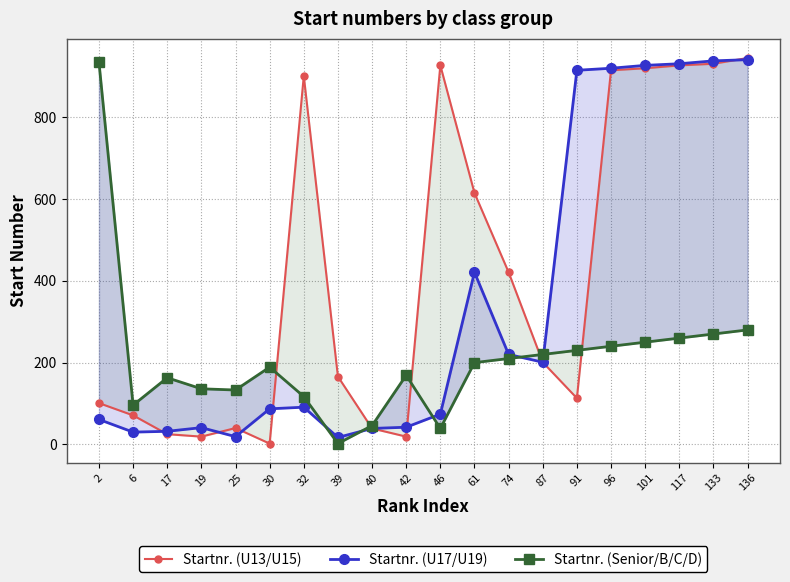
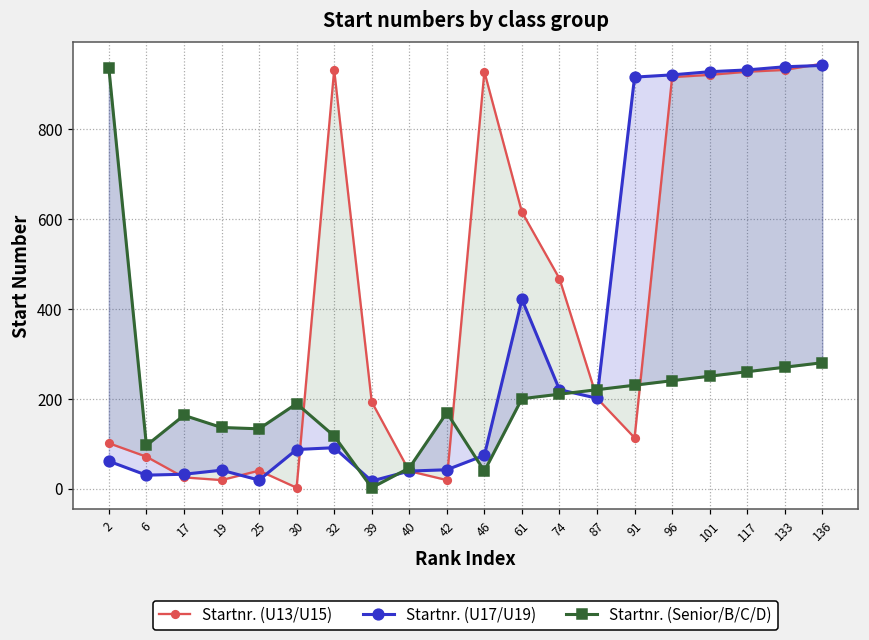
Startnr. (U13/U15), 32: 900 -> 930
Startnr. (U13/U15), 39: 170 -> 190
Startnr. (U13/U15), 74: 420 -> 470
